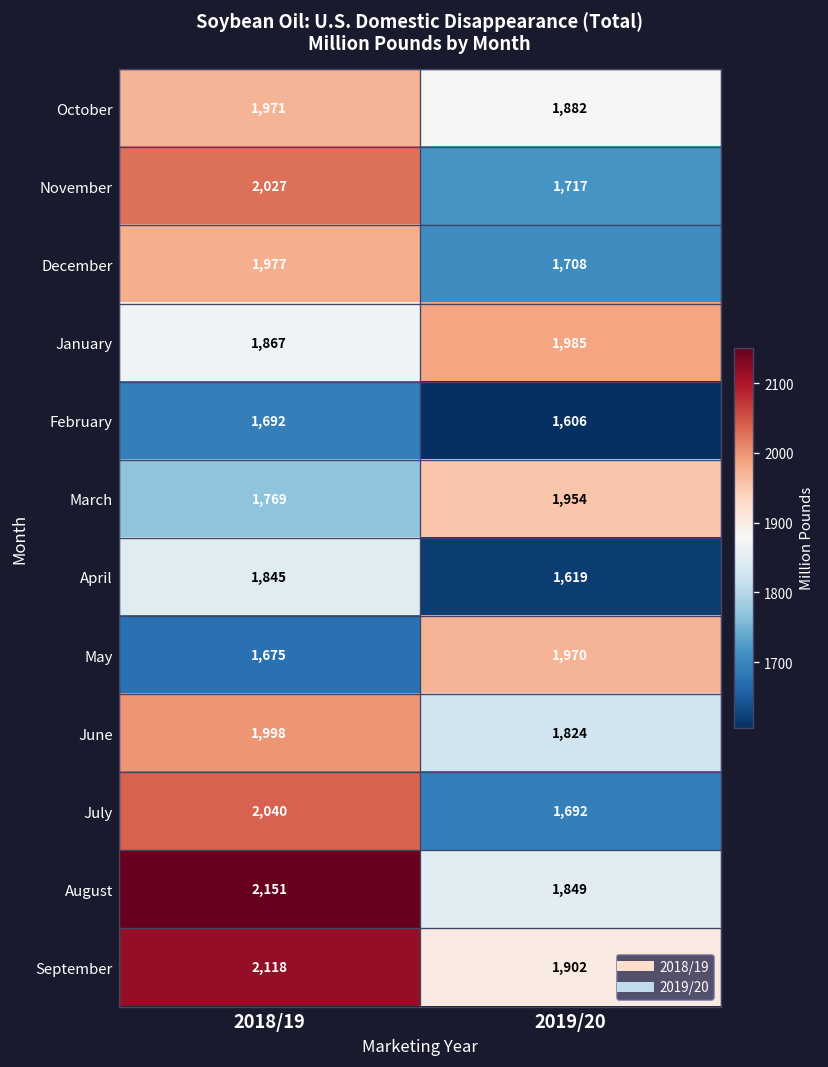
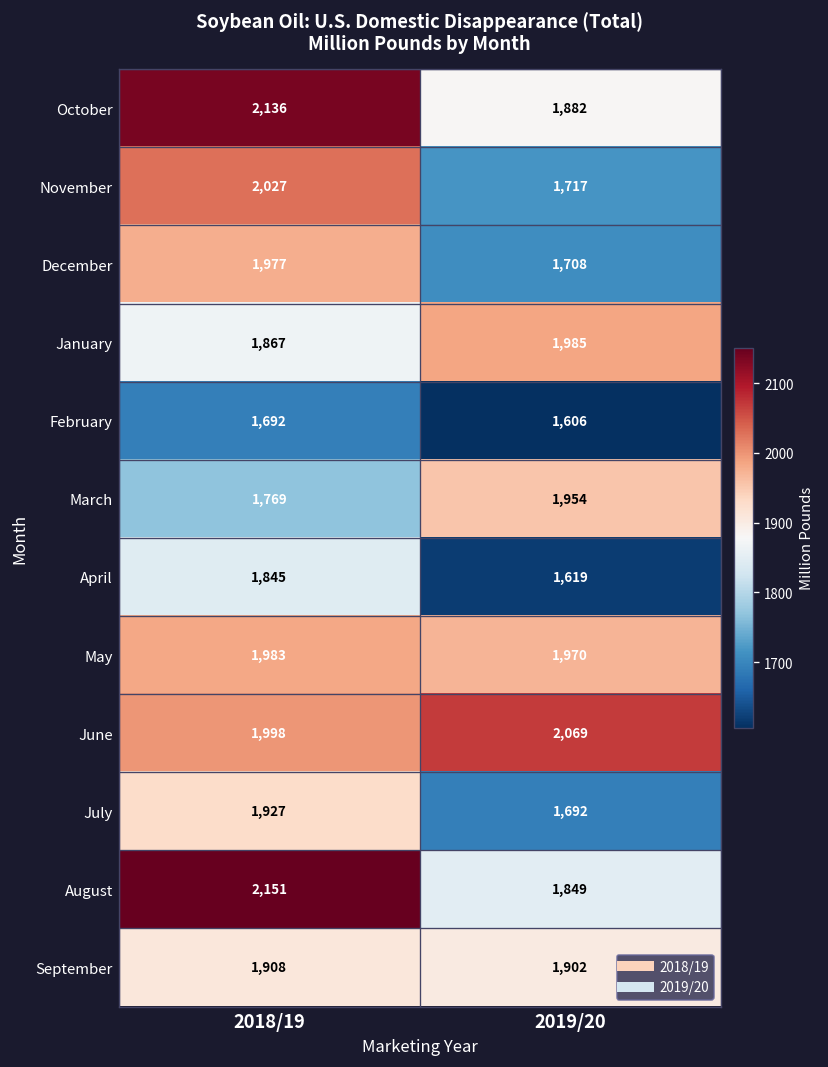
October, 2018/19: 1,971 -> 2,136
May, 2018/19: 1,675 -> 1,983
June, 2019/20: 1,824 -> 2,069
July, 2018/19: 2,040 -> 1,927
September, 2018/19: 2,118 -> 1,908
